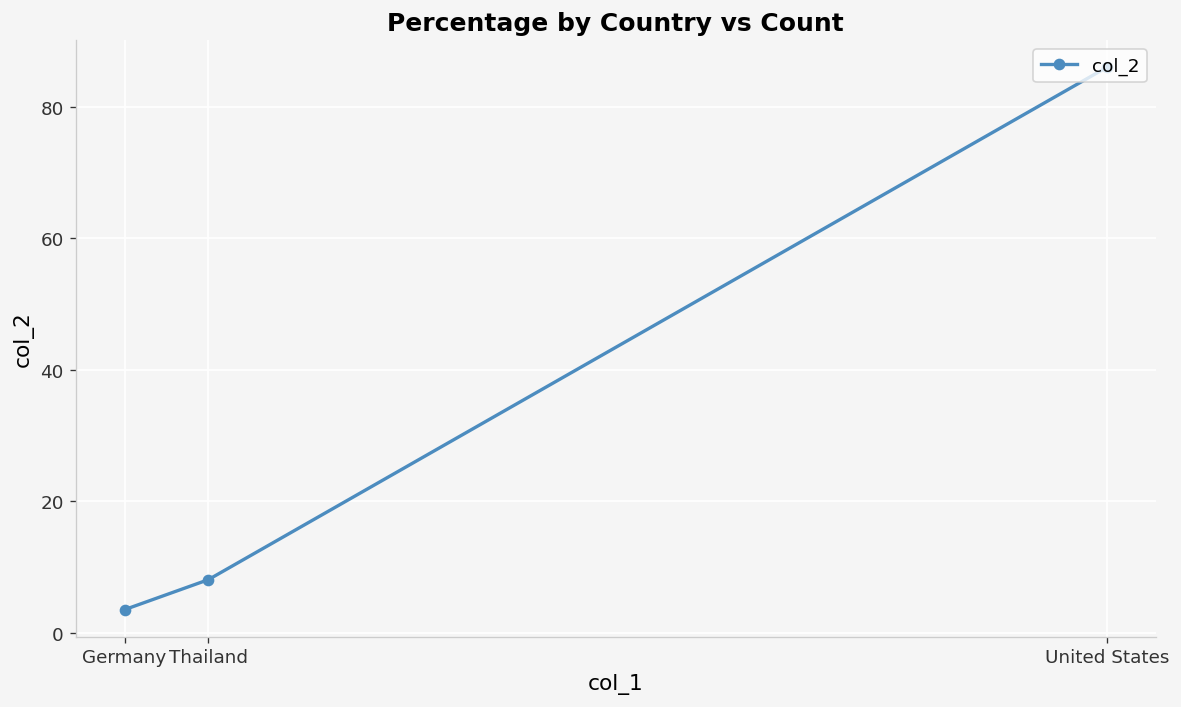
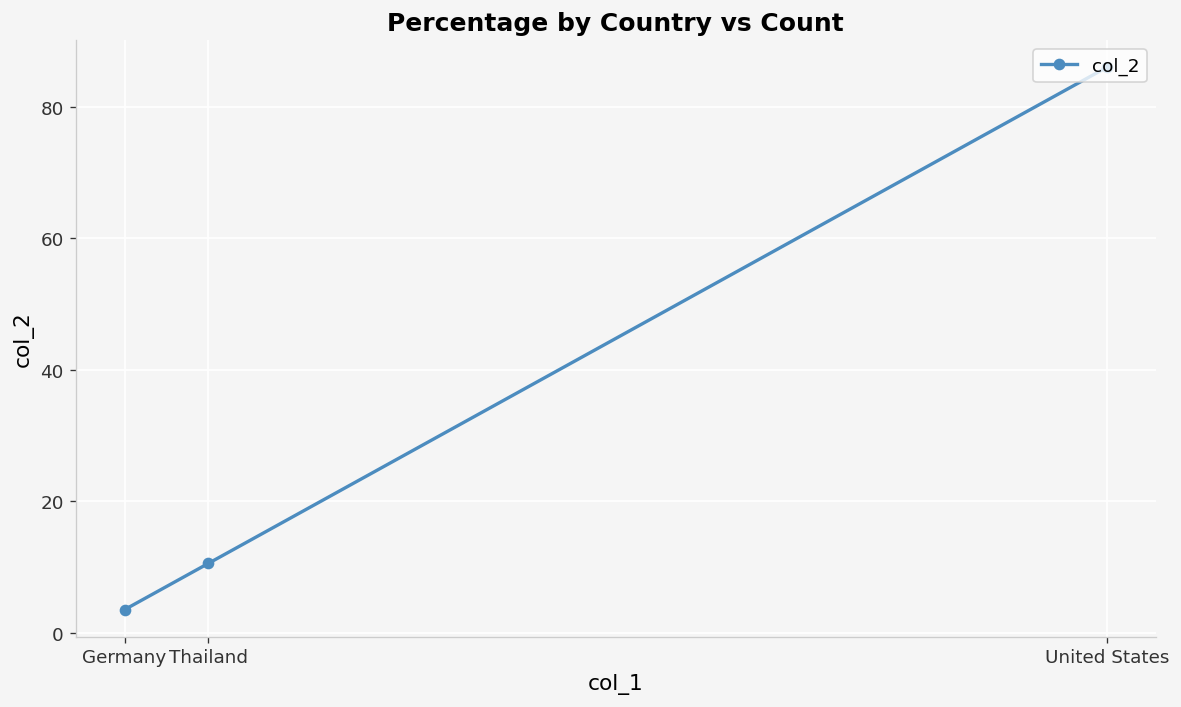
Thailand: 8 -> 11
